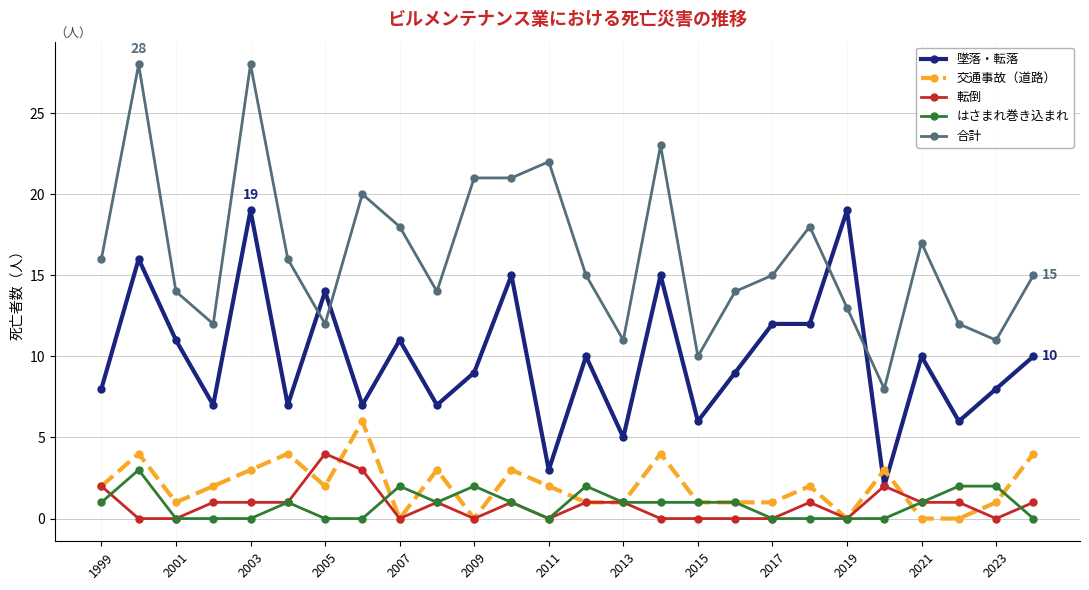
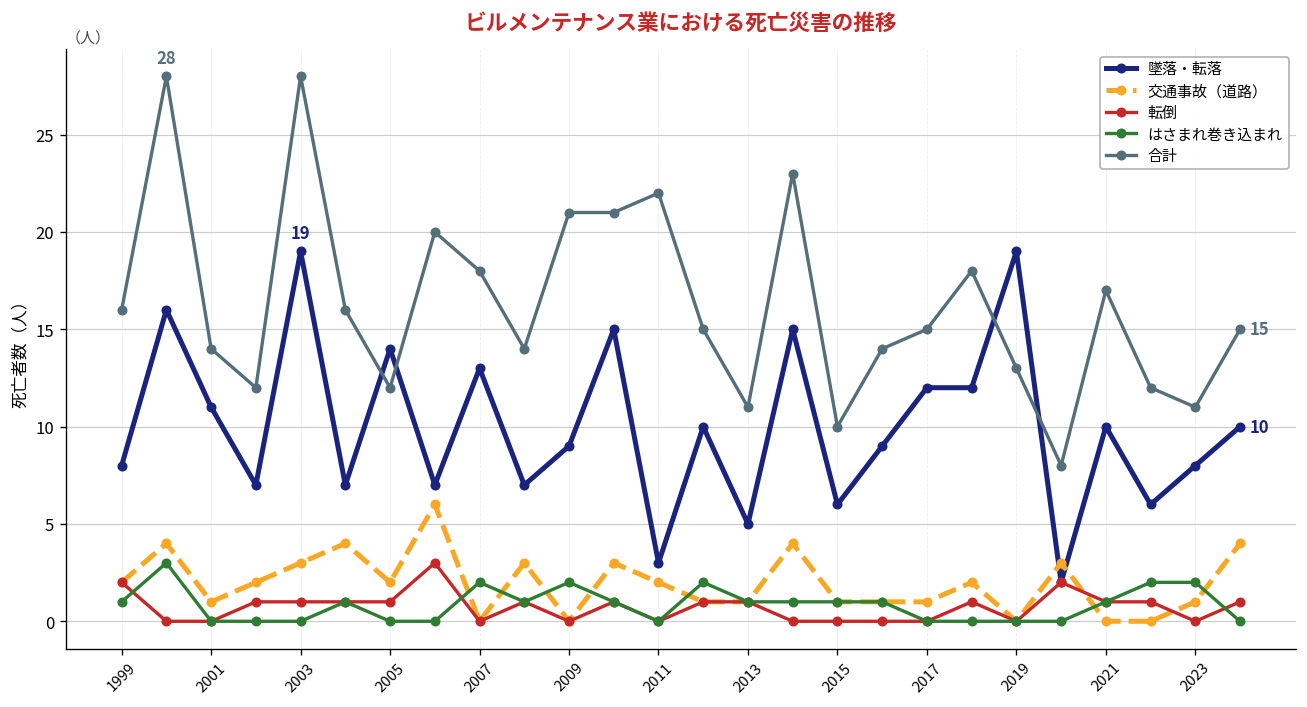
転倒, 2005: 4 -> 1
墜落・転落, 2007: 11 -> 13
